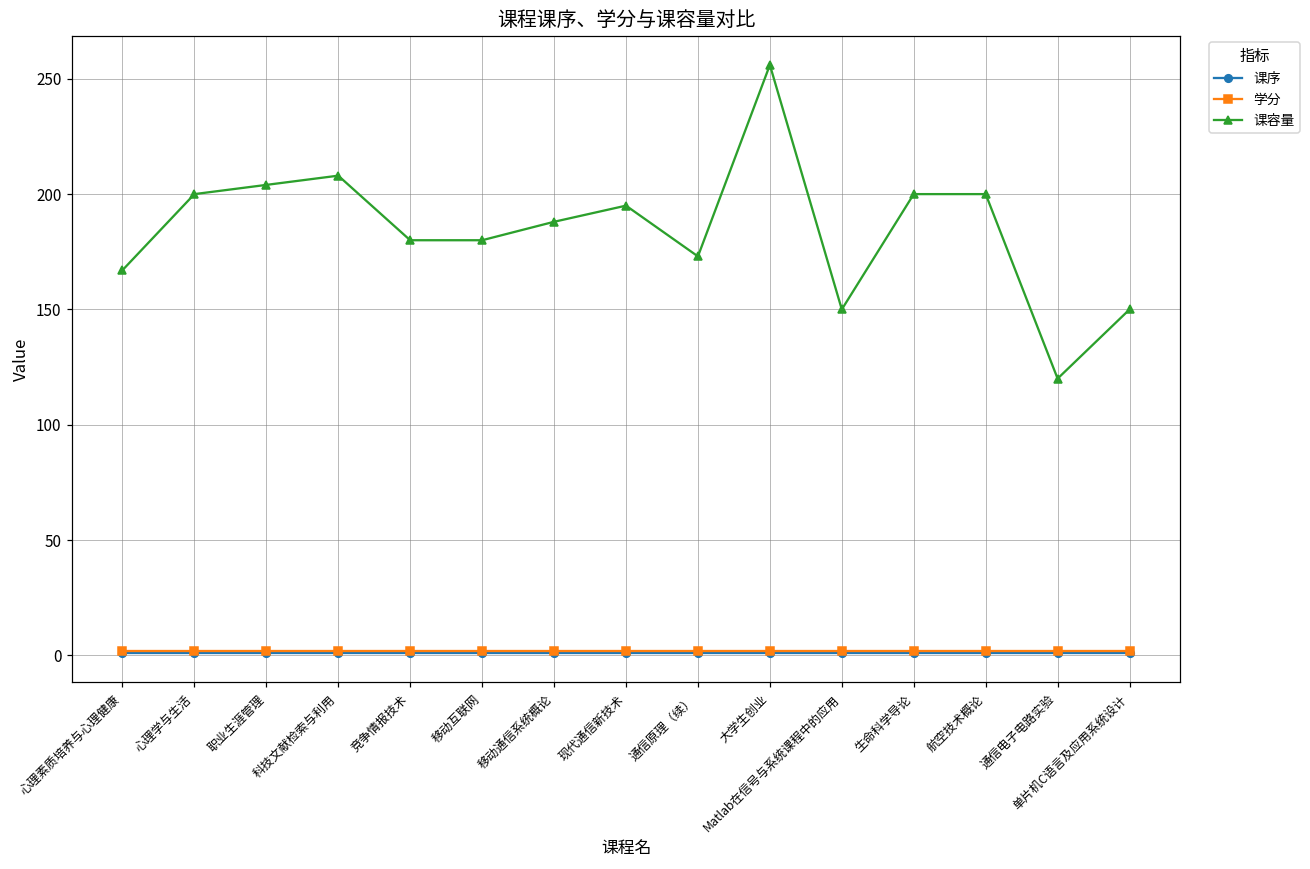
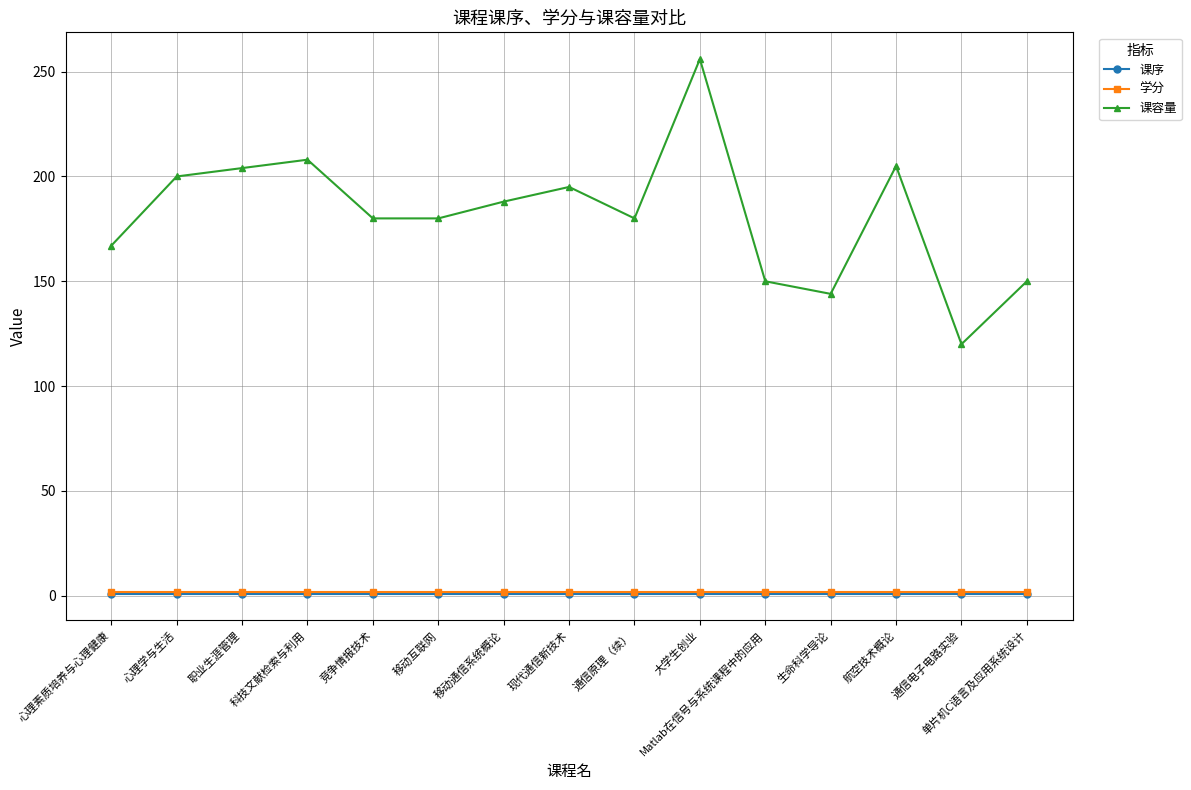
课容量, 通信原理（续）: 173 -> 180
课容量, 生命科学导论: 200 -> 144
课容量, 航空技术概论: 200 -> 205
